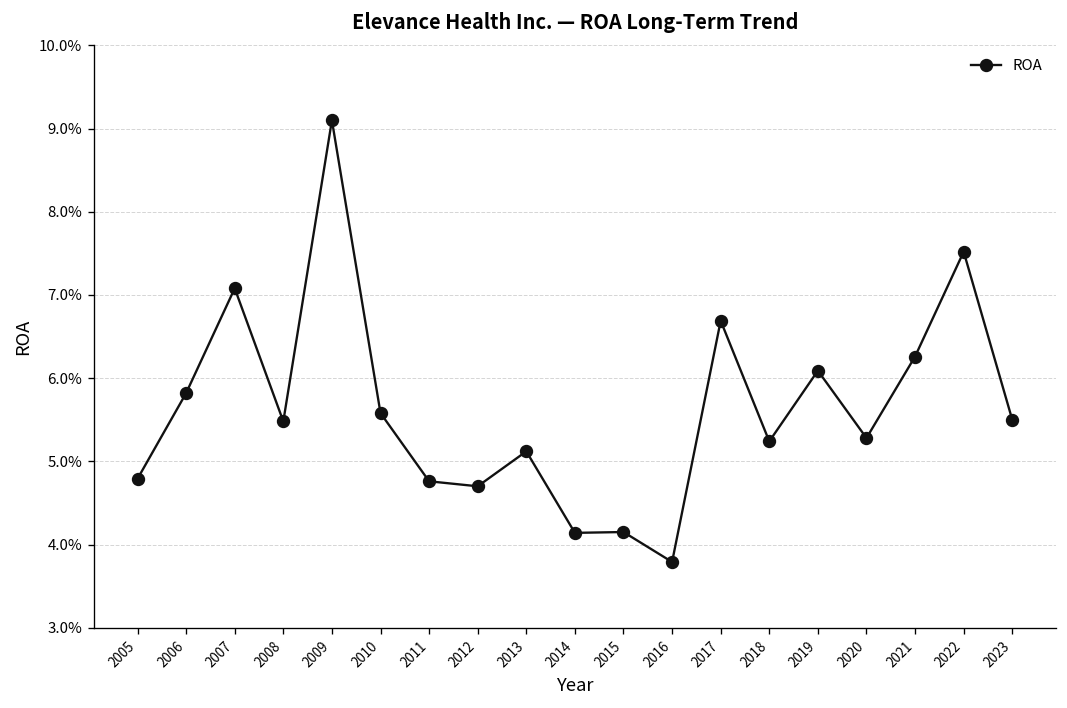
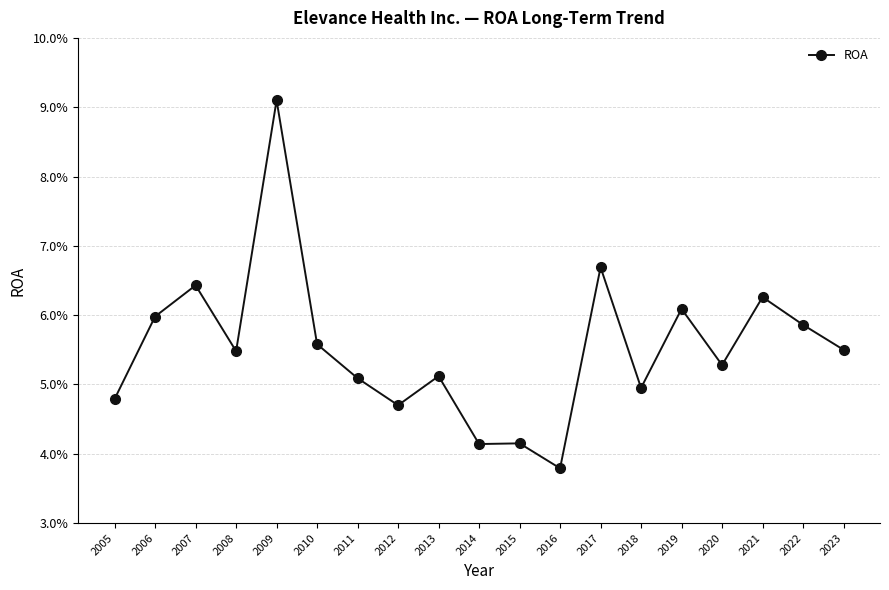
2006: 5.8% -> 6.0%
2007: 7.1% -> 6.4%
2011: 4.8% -> 5.1%
2018: 5.2% -> 5.0%
2022: 7.5% -> 5.9%
